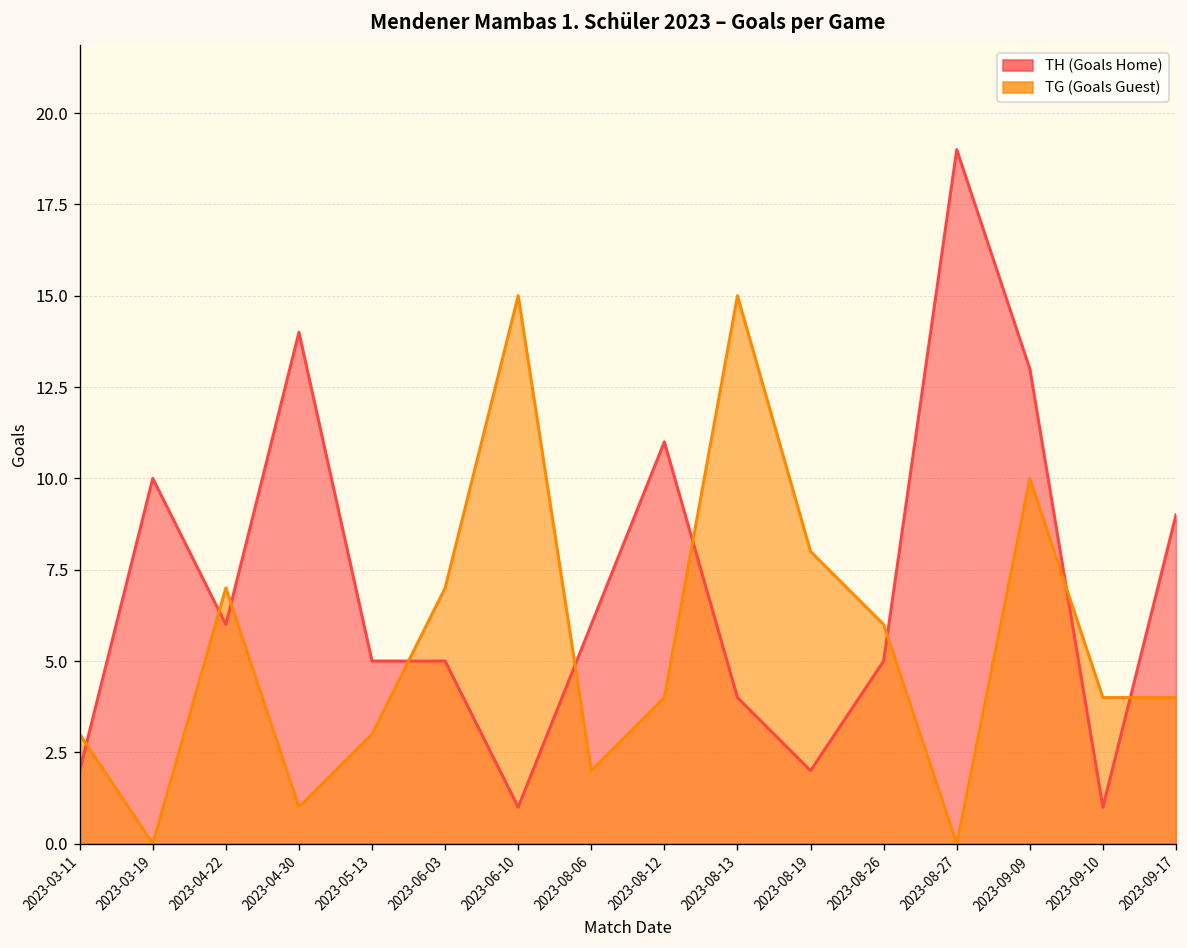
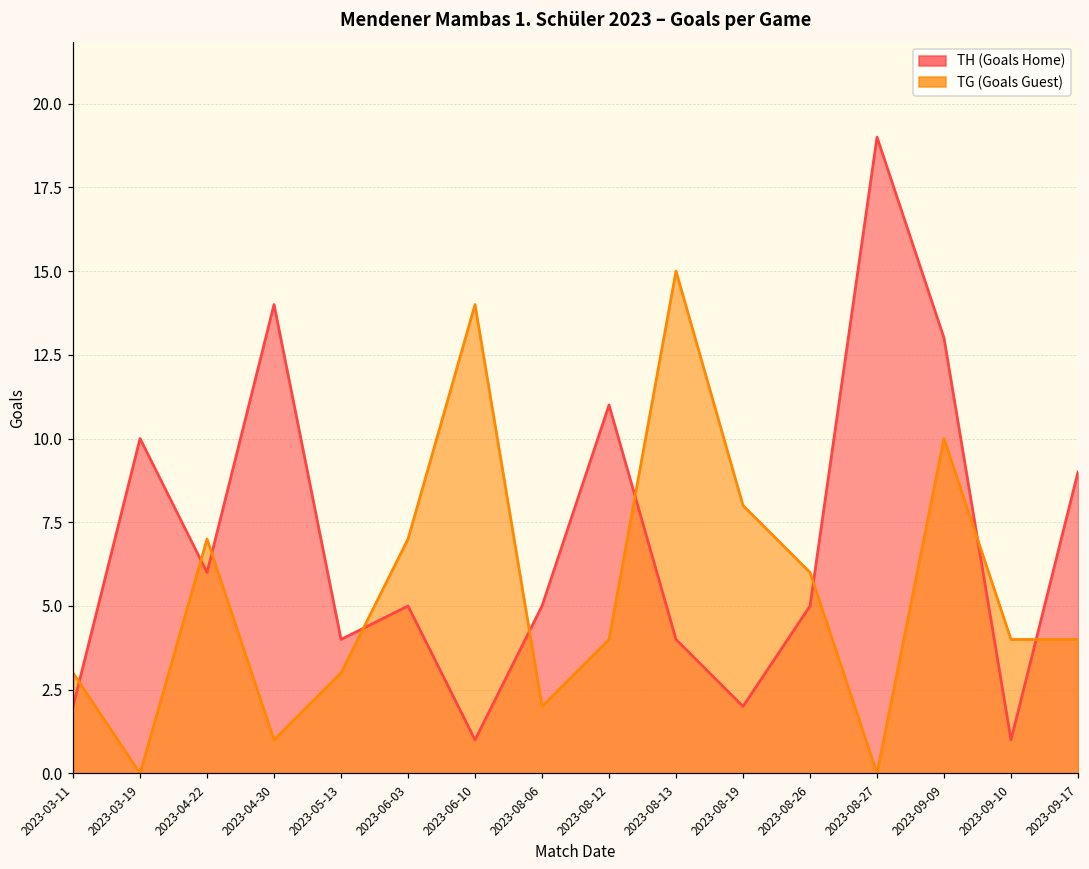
TH (Goals Home), 2023-05-13: 5 -> 4
TG (Goals Guest), 2023-06-10: 15 -> 14
TH (Goals Home), 2023-08-06: 6 -> 5
